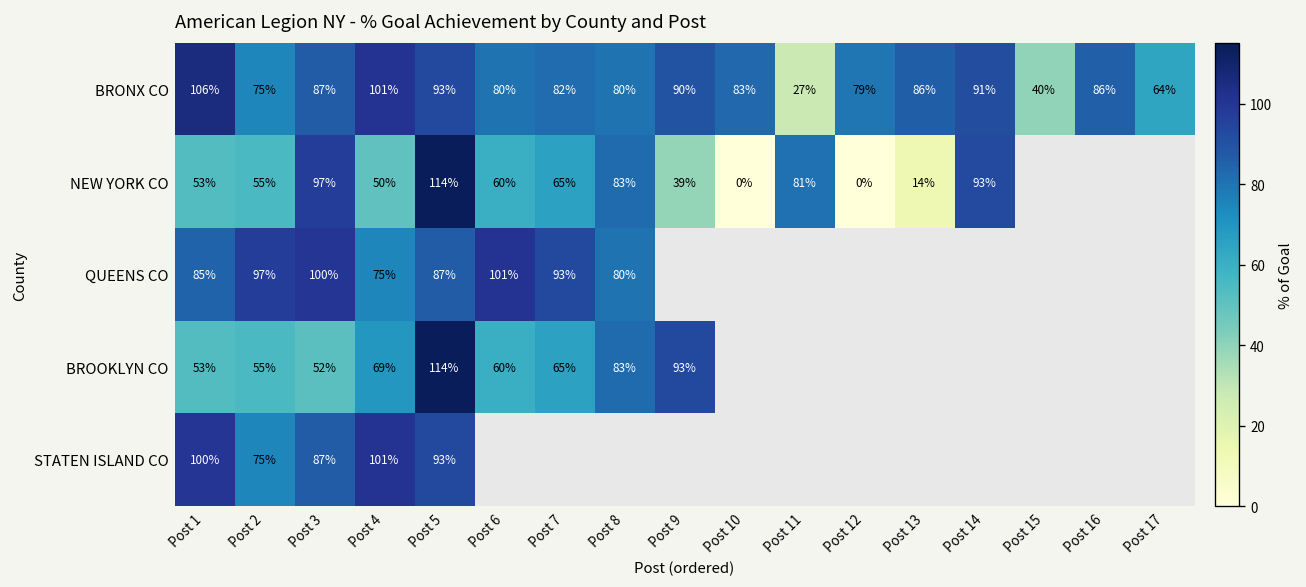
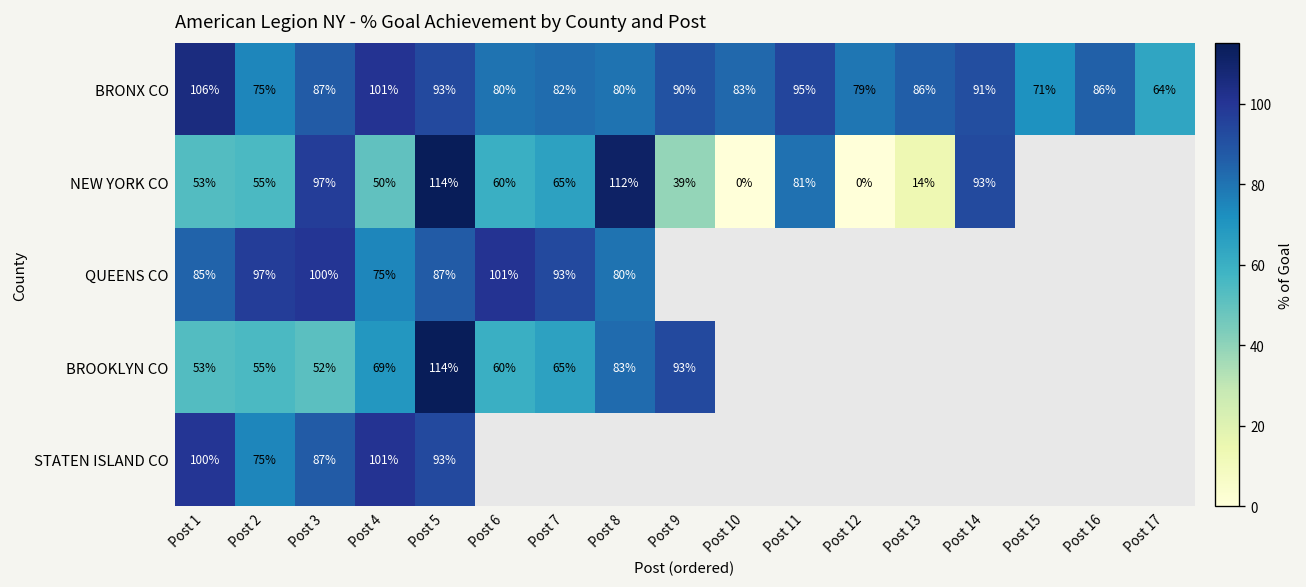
BRONX CO, Post 11: 27% -> 95%
BRONX CO, Post 15: 40% -> 71%
NEW YORK CO, Post 8: 83% -> 112%
